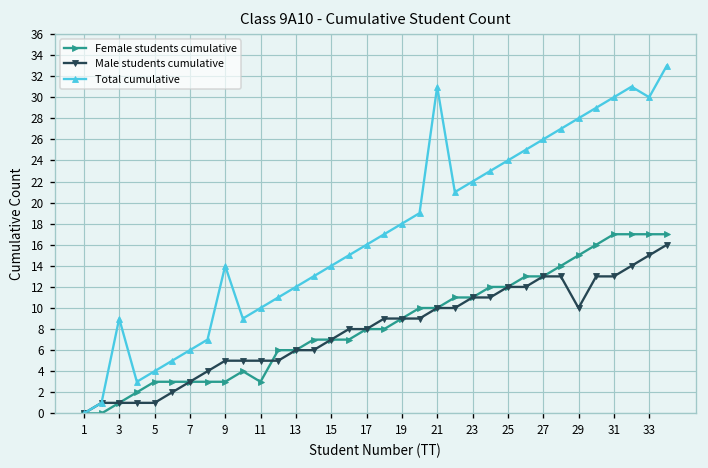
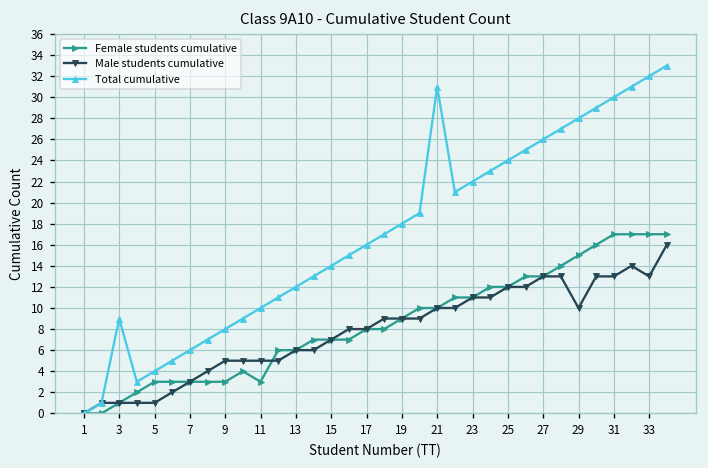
Total cumulative, 9: 14 -> 8
Male students cumulative, 33: 15 -> 13
Total cumulative, 33: 30 -> 32
